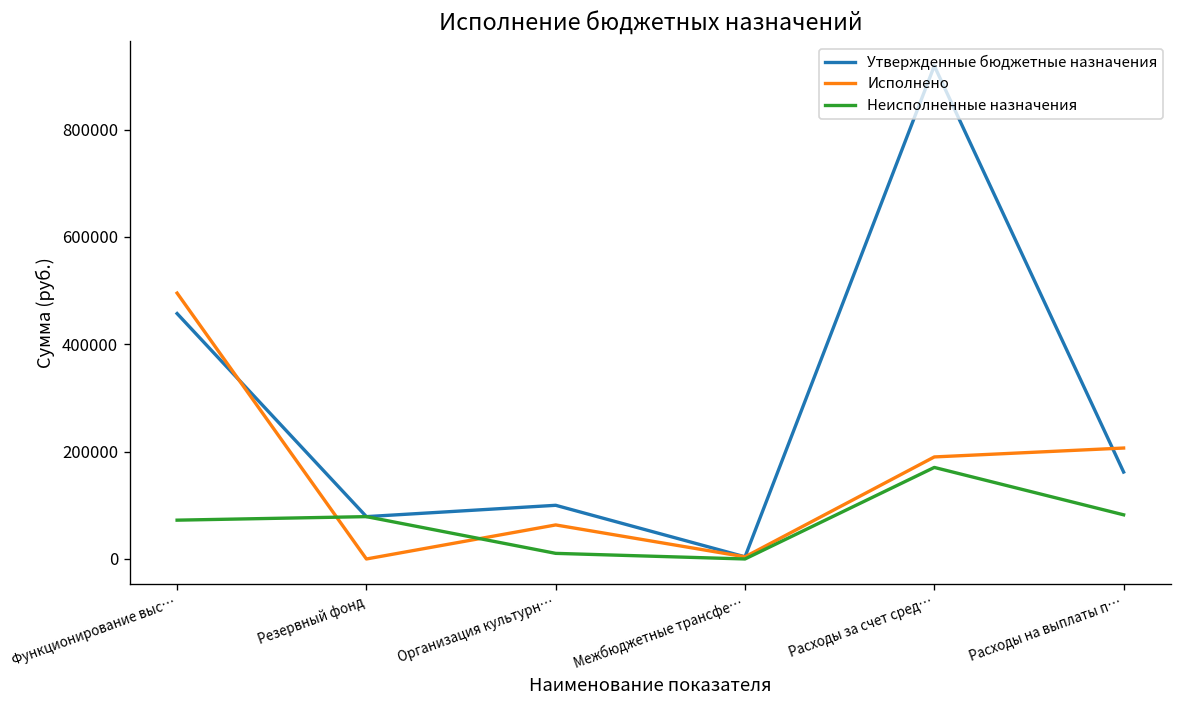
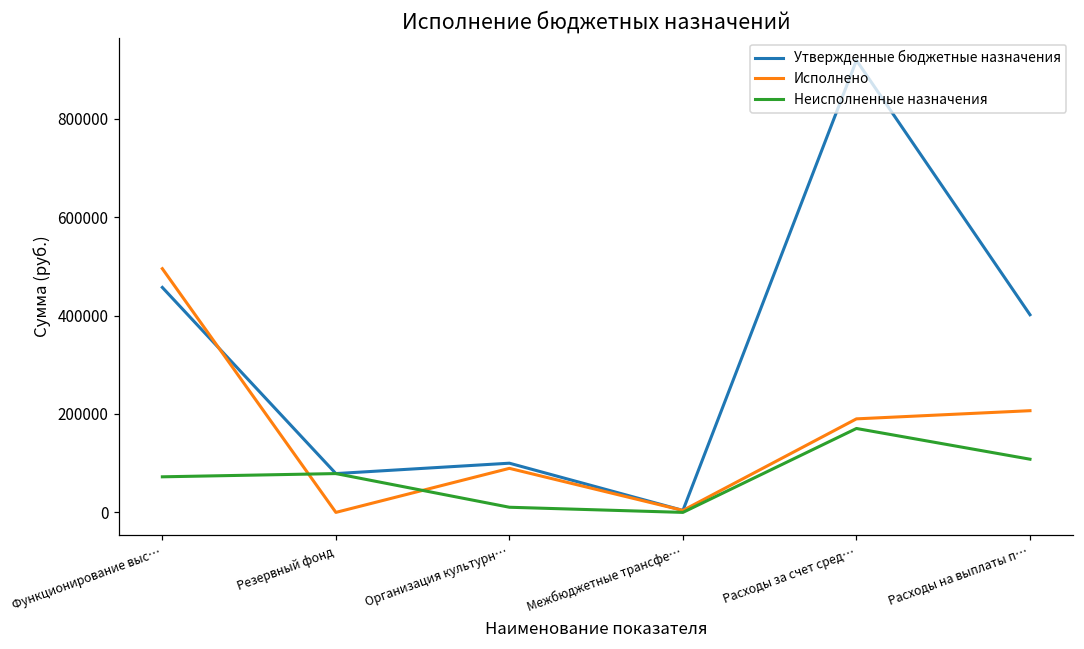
Исполнено, Организация культурн…: 60000 -> 90000
Утвержденные бюджетные назначения, Расходы на выплаты п…: 160000 -> 400000
Неисполненные назначения, Расходы на выплаты п…: 80000 -> 110000
